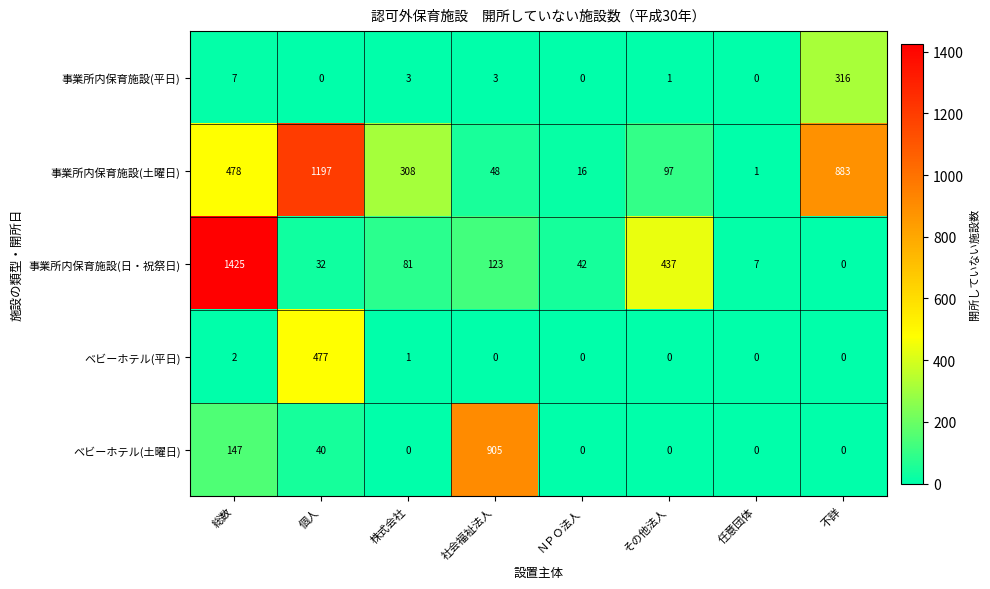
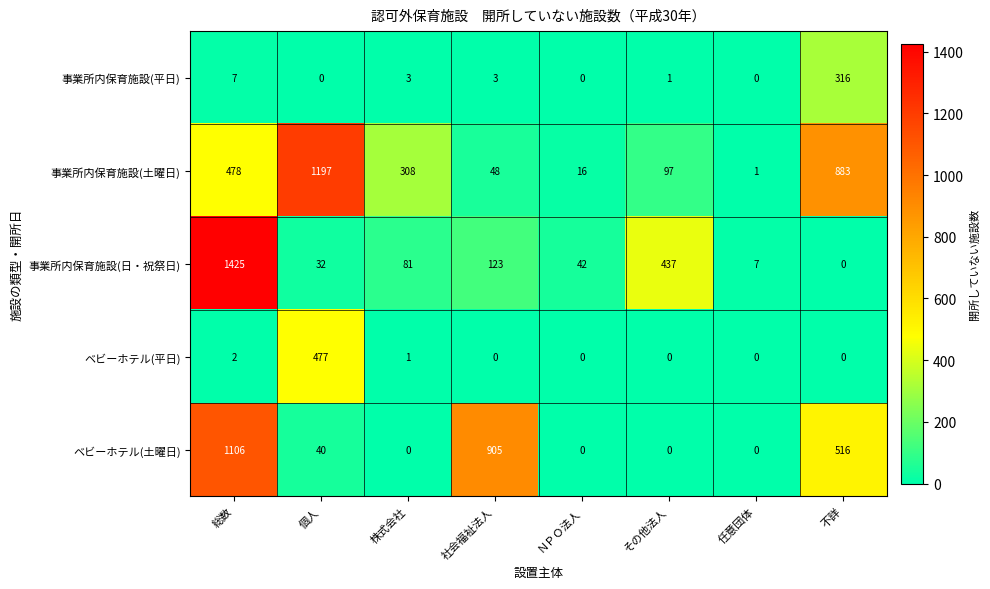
ベビーホテル(土曜日), 総数: 147 -> 1106
ベビーホテル(土曜日), 不詳: 0 -> 516
